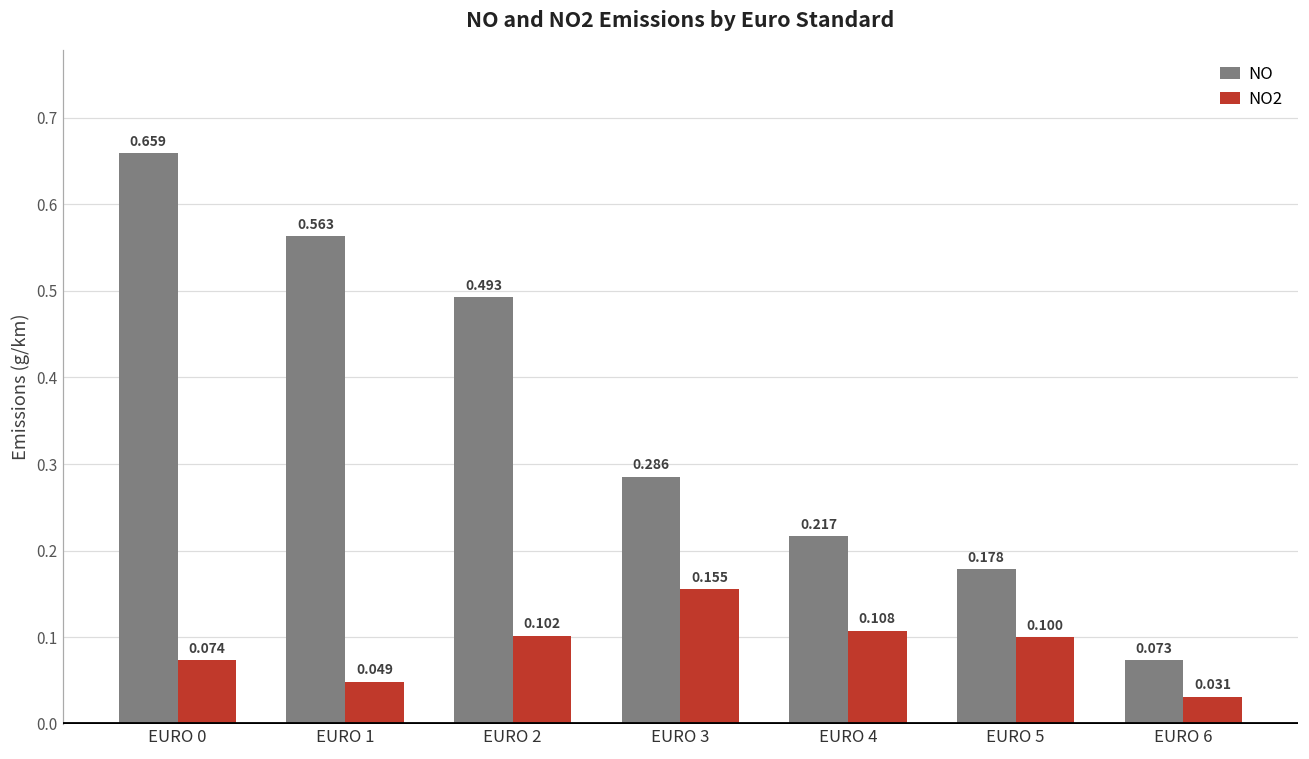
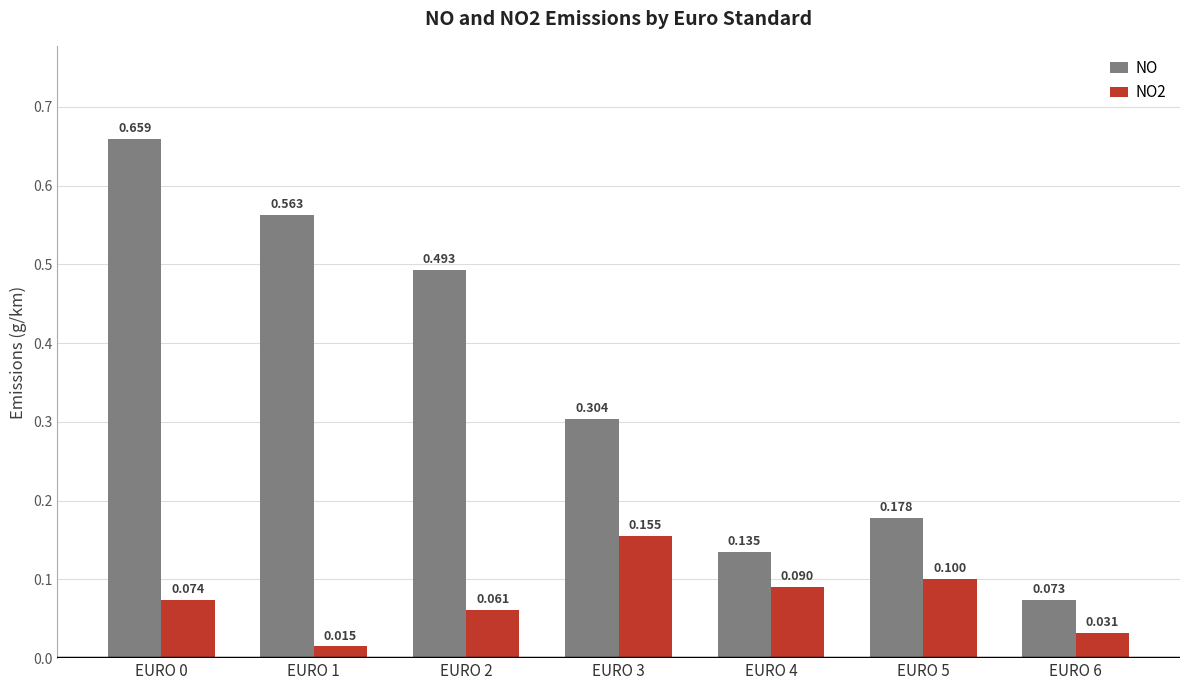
NO2, EURO 1: 0.049 -> 0.015
NO2, EURO 2: 0.102 -> 0.061
NO, EURO 3: 0.286 -> 0.304
NO, EURO 4: 0.217 -> 0.135
NO2, EURO 4: 0.108 -> 0.090
